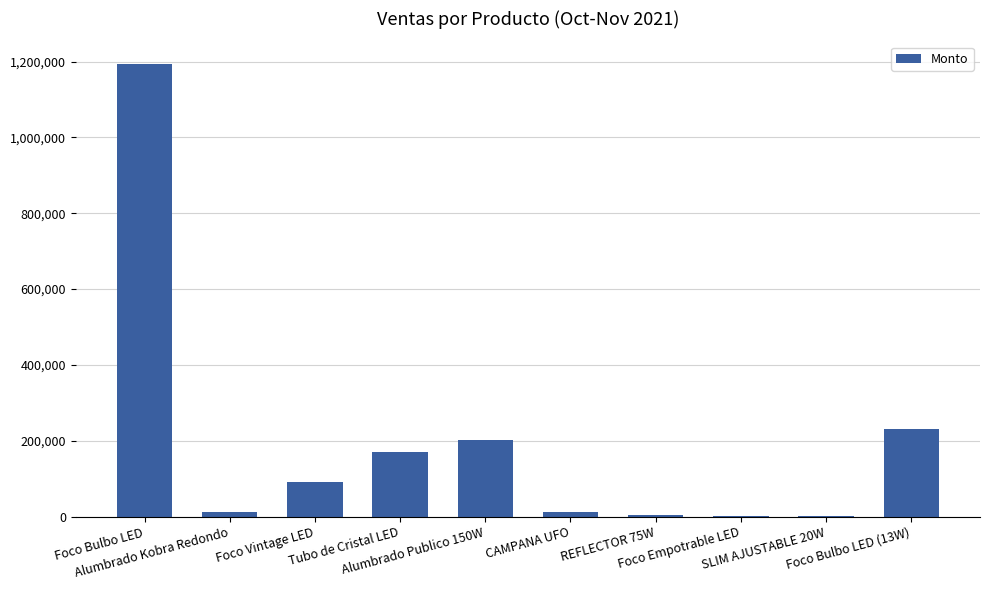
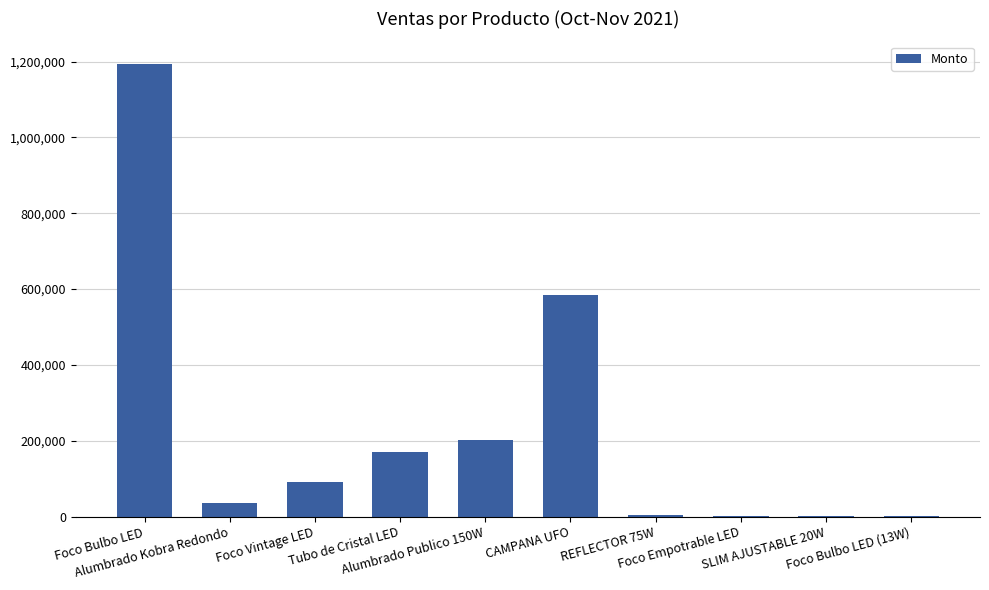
Alumbrado Kobra Redondo: 10,000 -> 30,000
CAMPANA UFO: 10,000 -> 580,000
Foco Bulbo LED (13W): 230,000 -> 0
